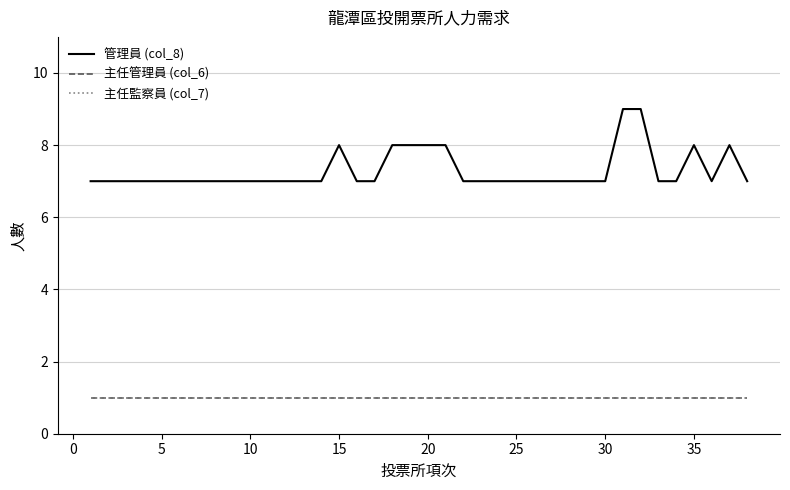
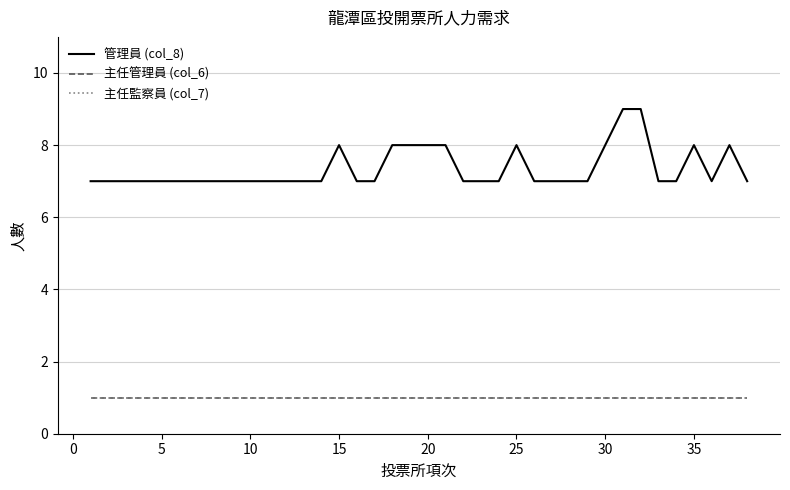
管理員 (col_8), 25: 7 -> 8
管理員 (col_8), 30: 7 -> 8
